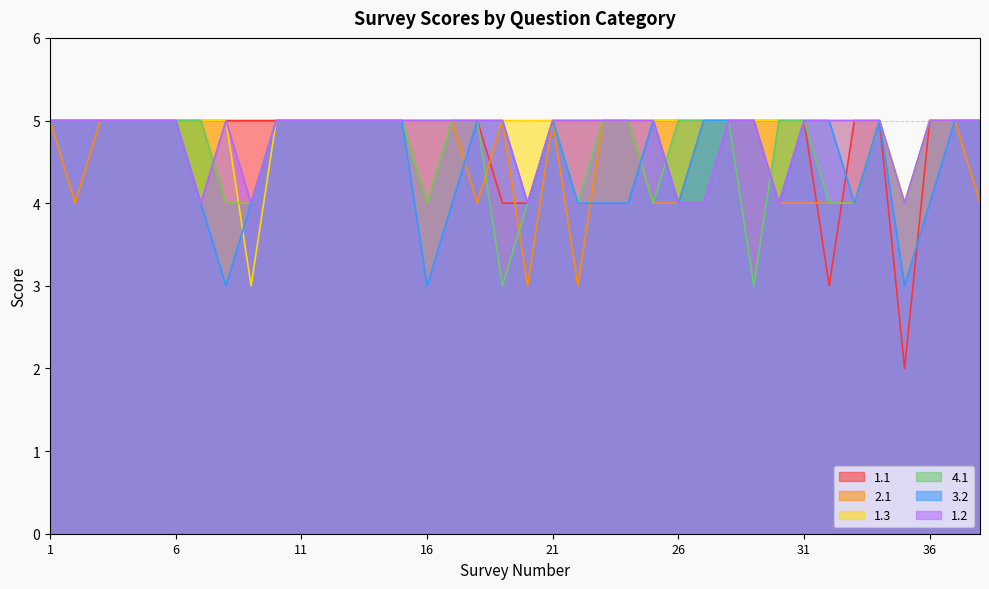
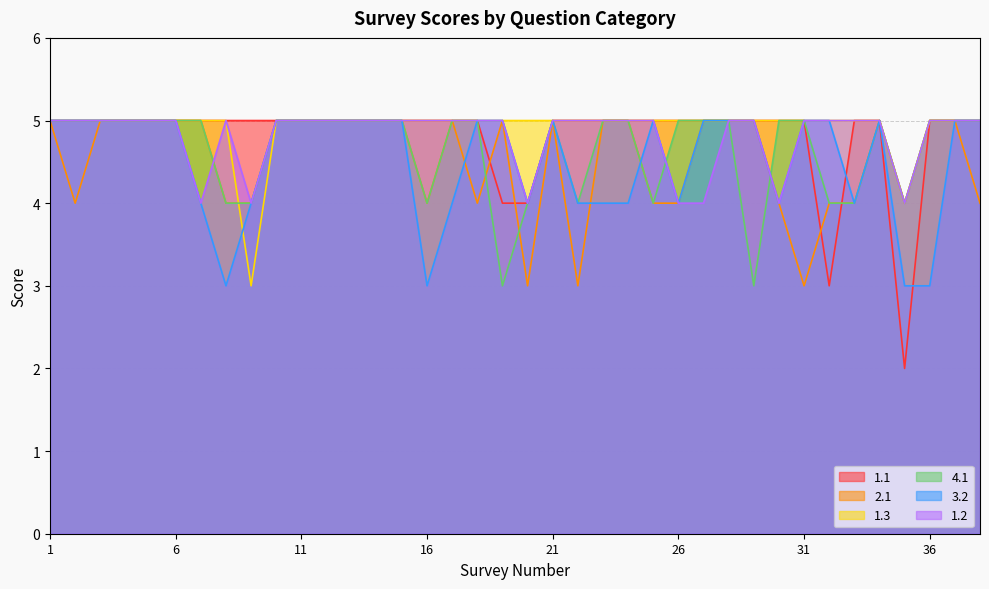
2.1, 31: 4 -> 3
3.2, 36: 4 -> 3
